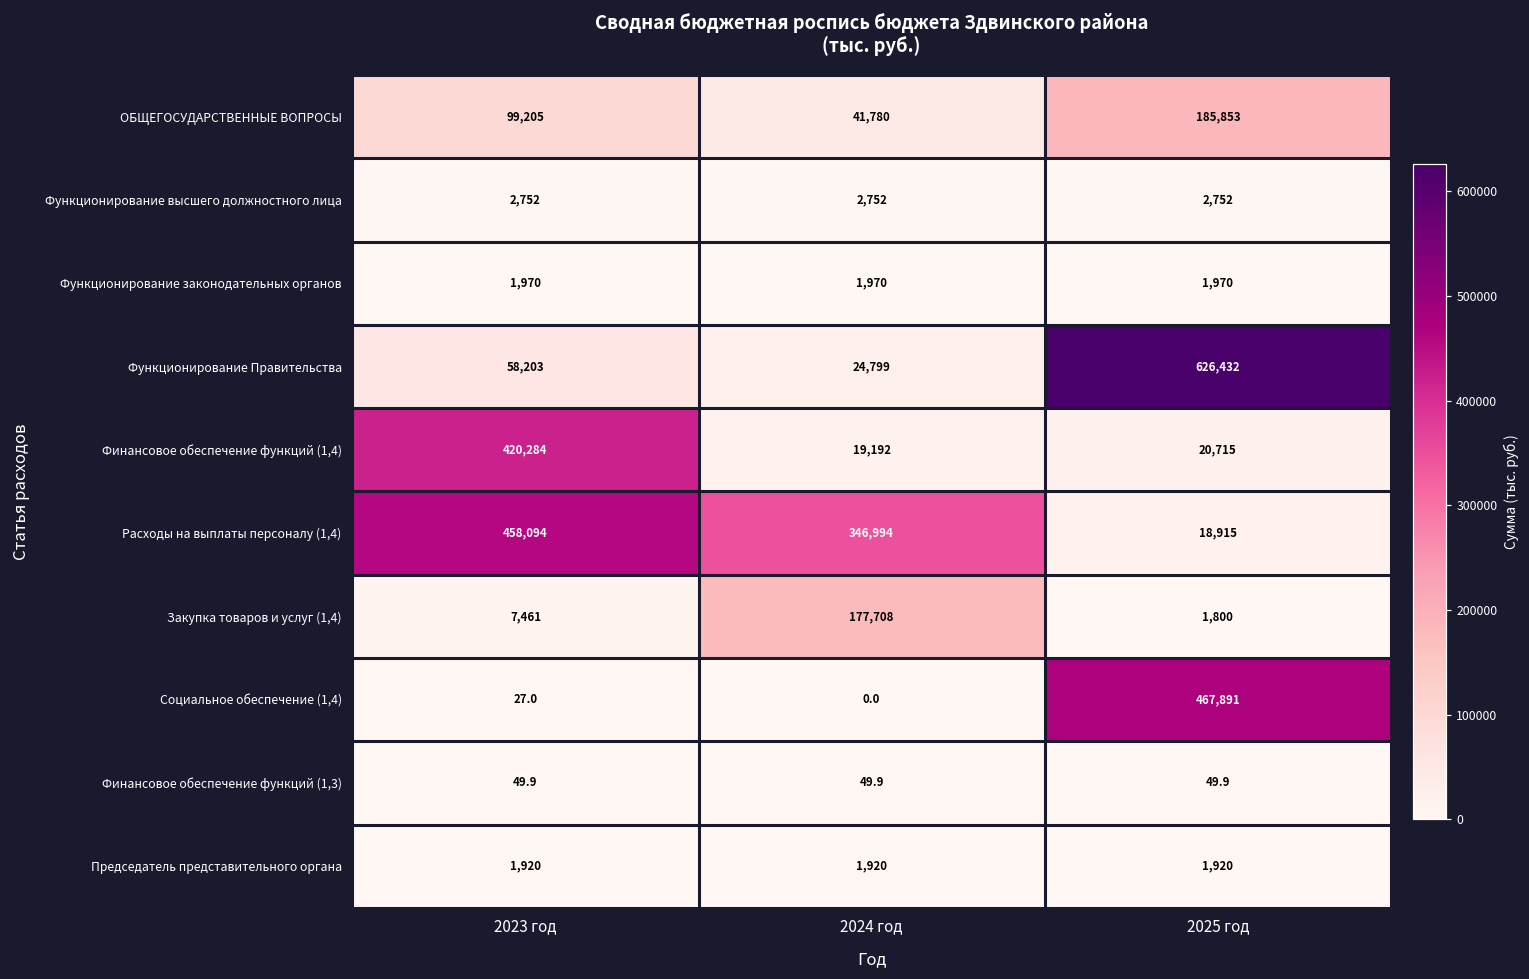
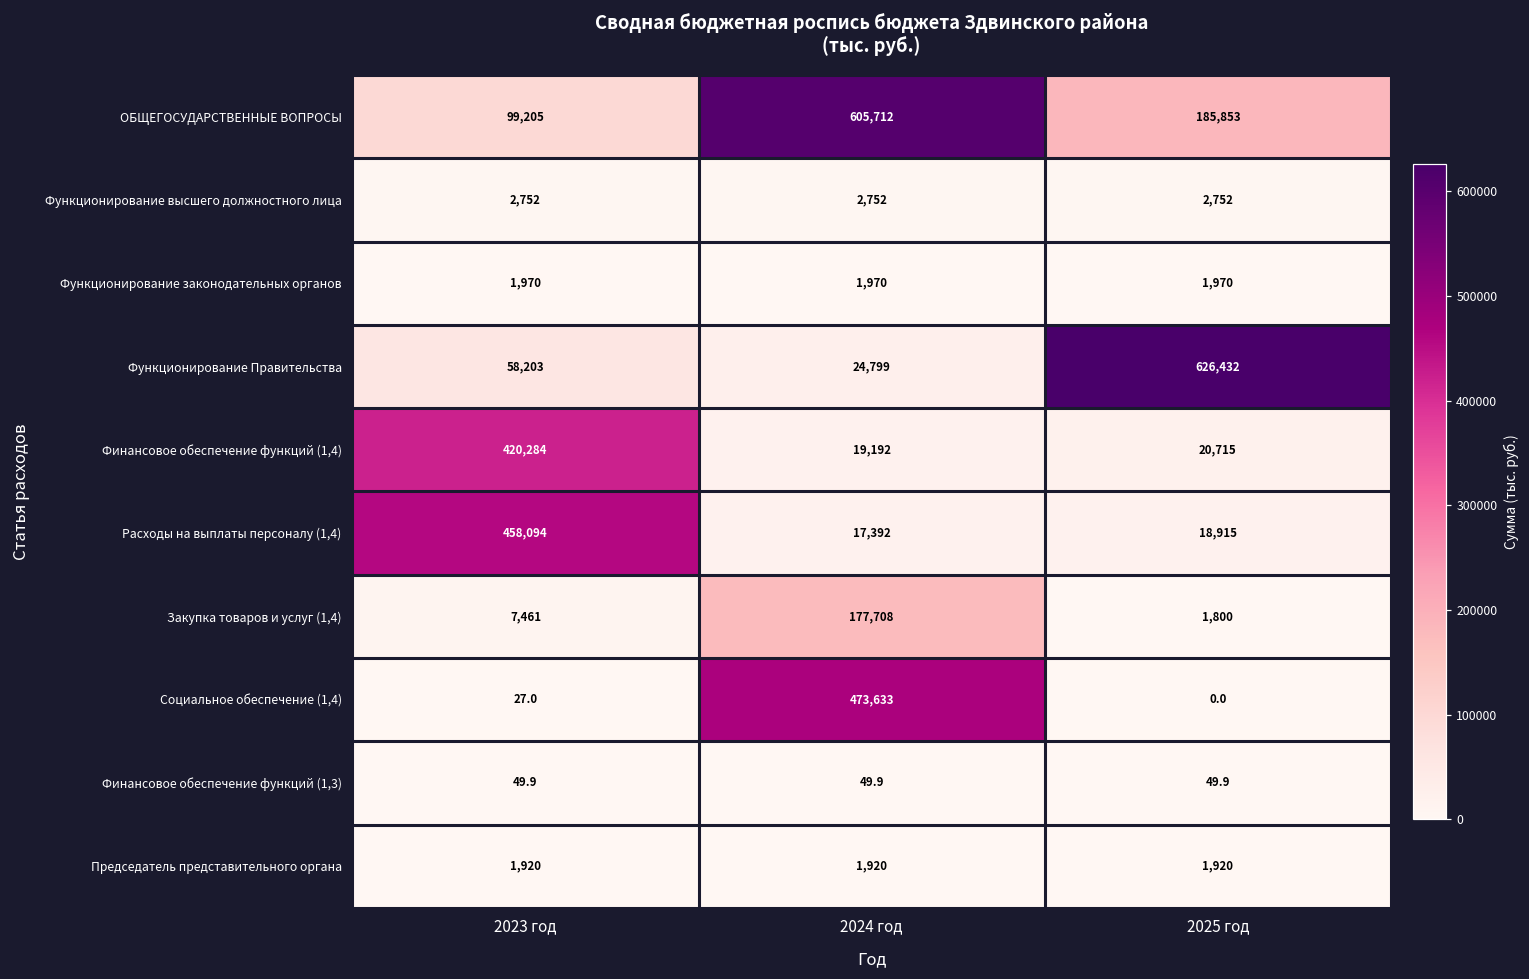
ОБЩЕГОСУДАРСТВЕННЫЕ ВОПРОСЫ, 2024 год: 41,780 -> 605,712
Расходы на выплаты персоналу (1,4), 2024 год: 346,994 -> 17,392
Социальное обеспечение (1,4), 2024 год: 0.0 -> 473,633
Социальное обеспечение (1,4), 2025 год: 467,891 -> 0.0
